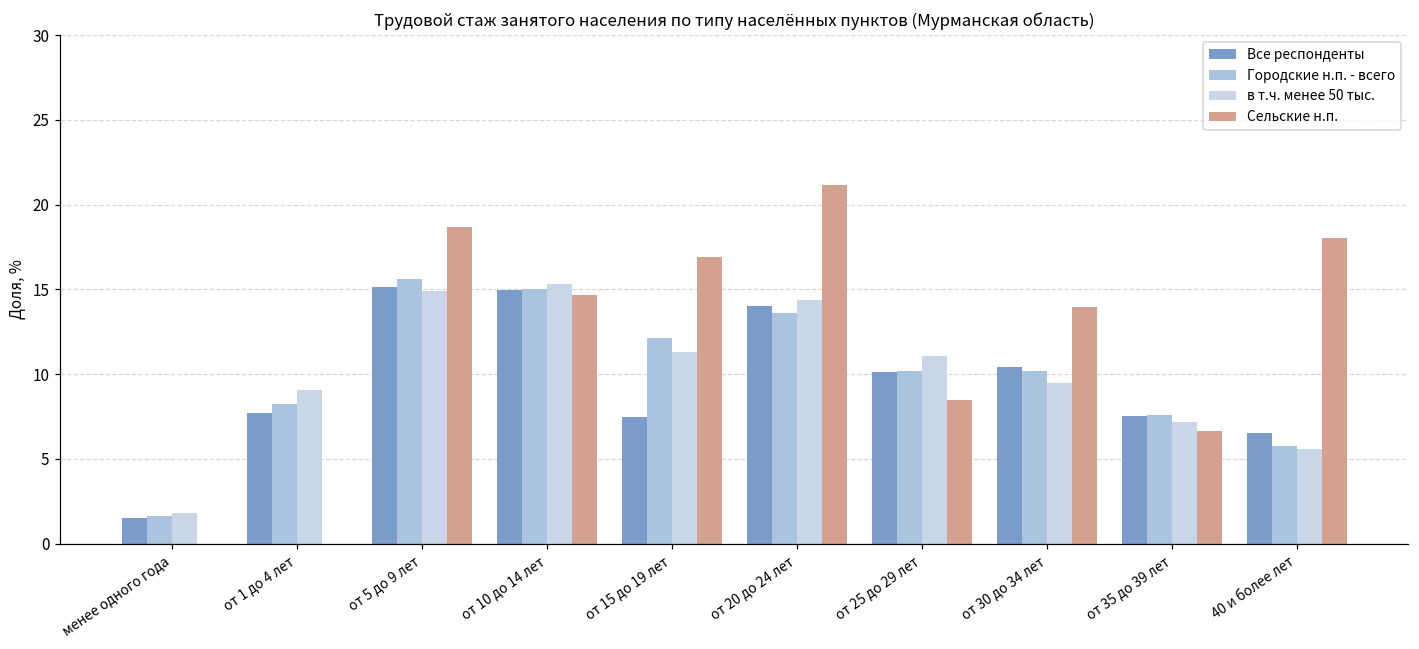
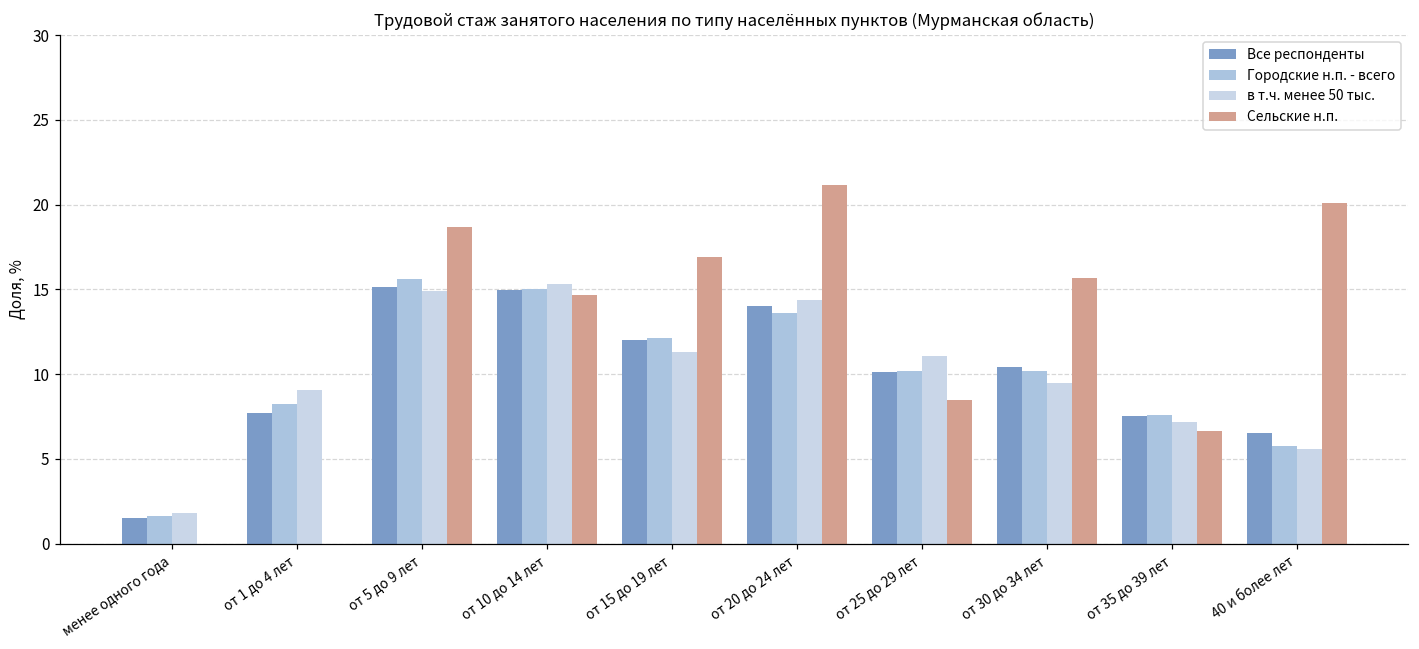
Все респонденты, от 15 до 19 лет: 7.4 -> 12.0
Сельские н.п., от 30 до 34 лет: 14.0 -> 15.7
Сельские н.п., 40 и более лет: 18.0 -> 20.1
